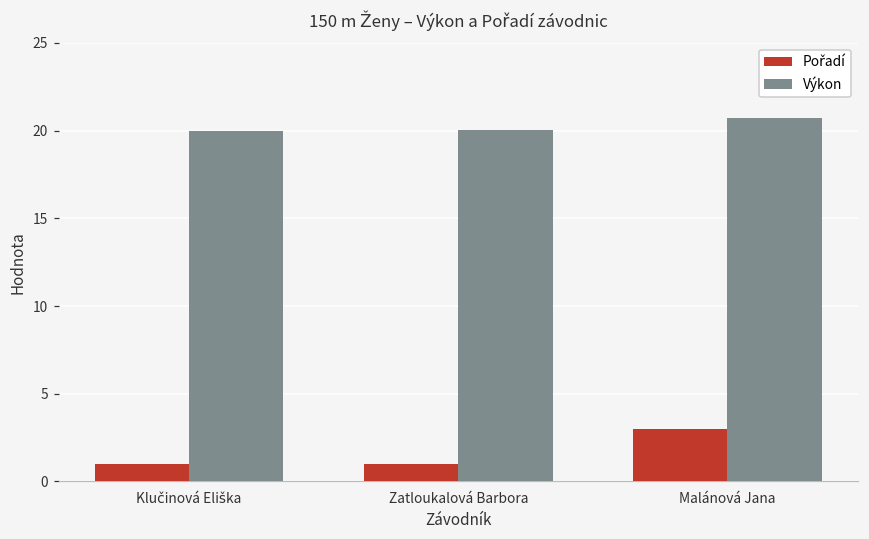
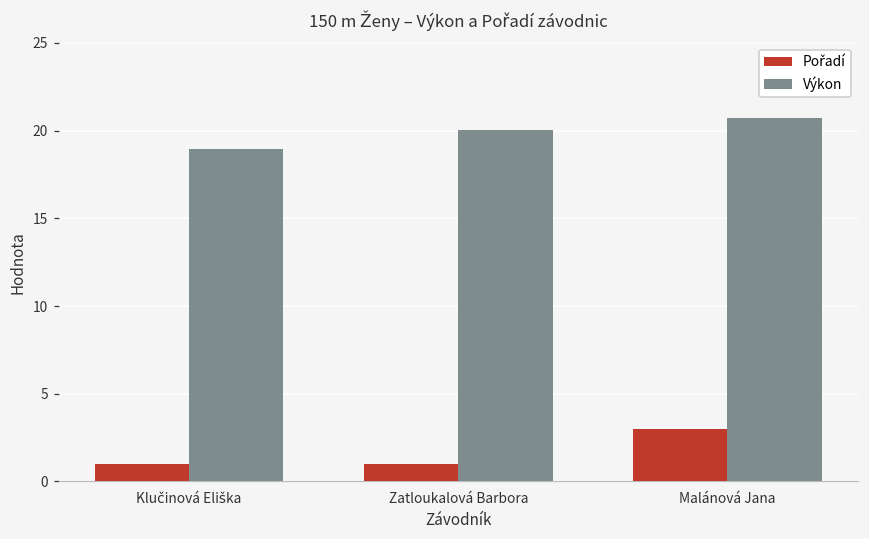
Výkon, Klučinová Eliška: 20.0 -> 19.0
